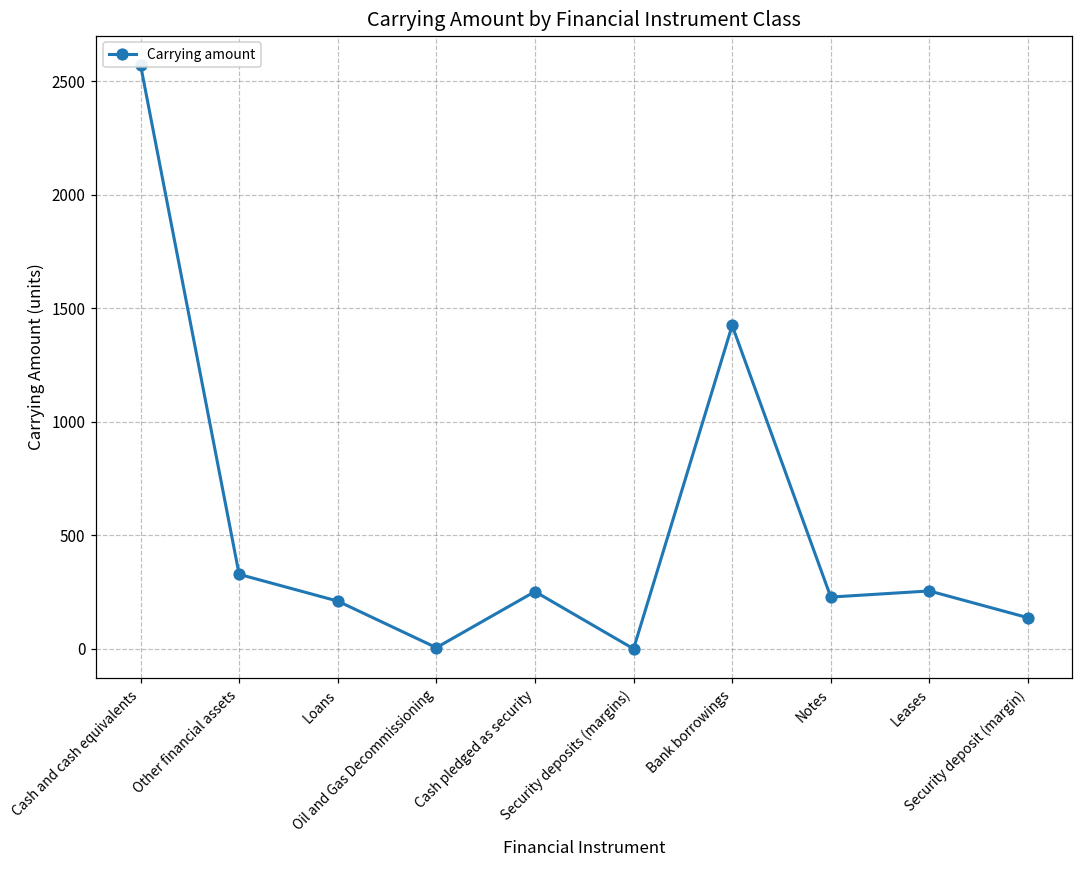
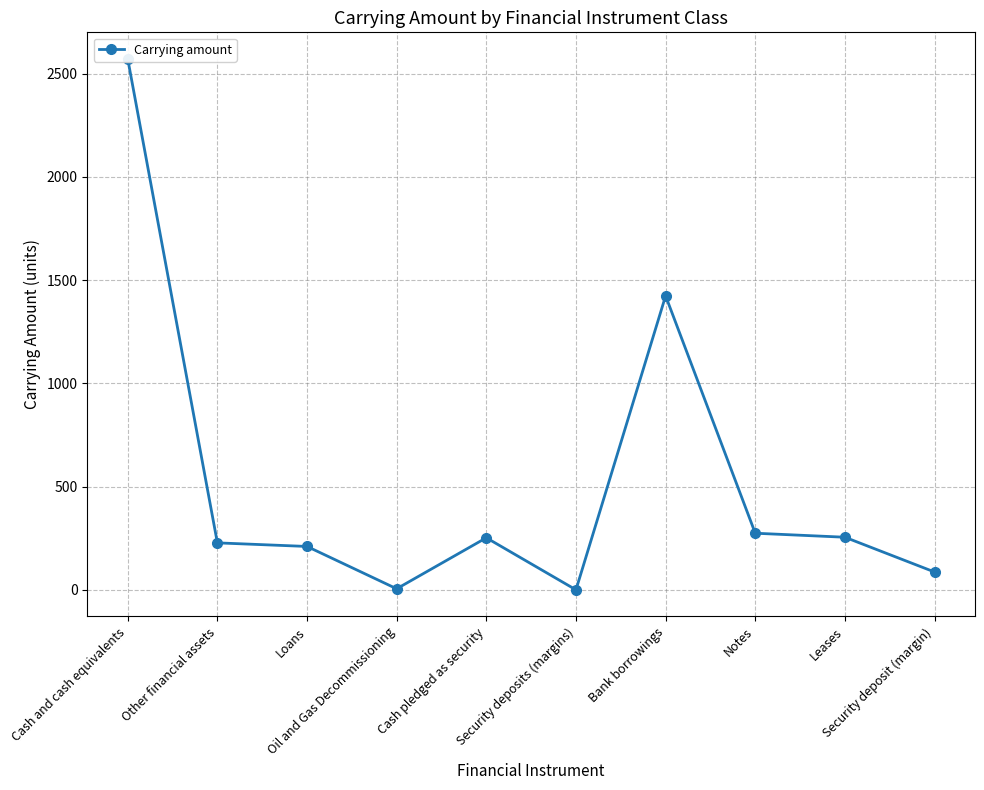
Other financial assets: 330 -> 230
Notes: 230 -> 270
Security deposit (margin): 140 -> 90
